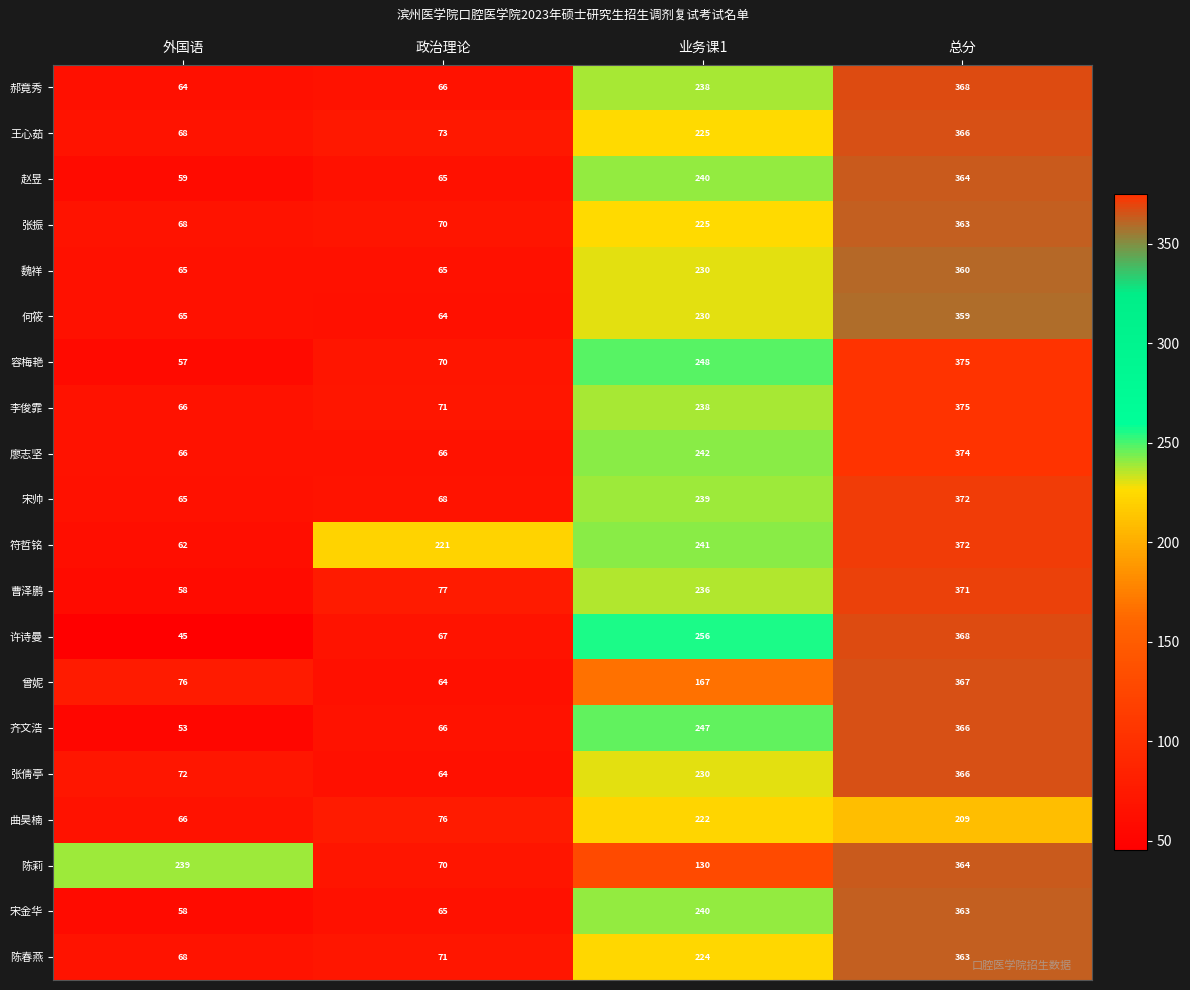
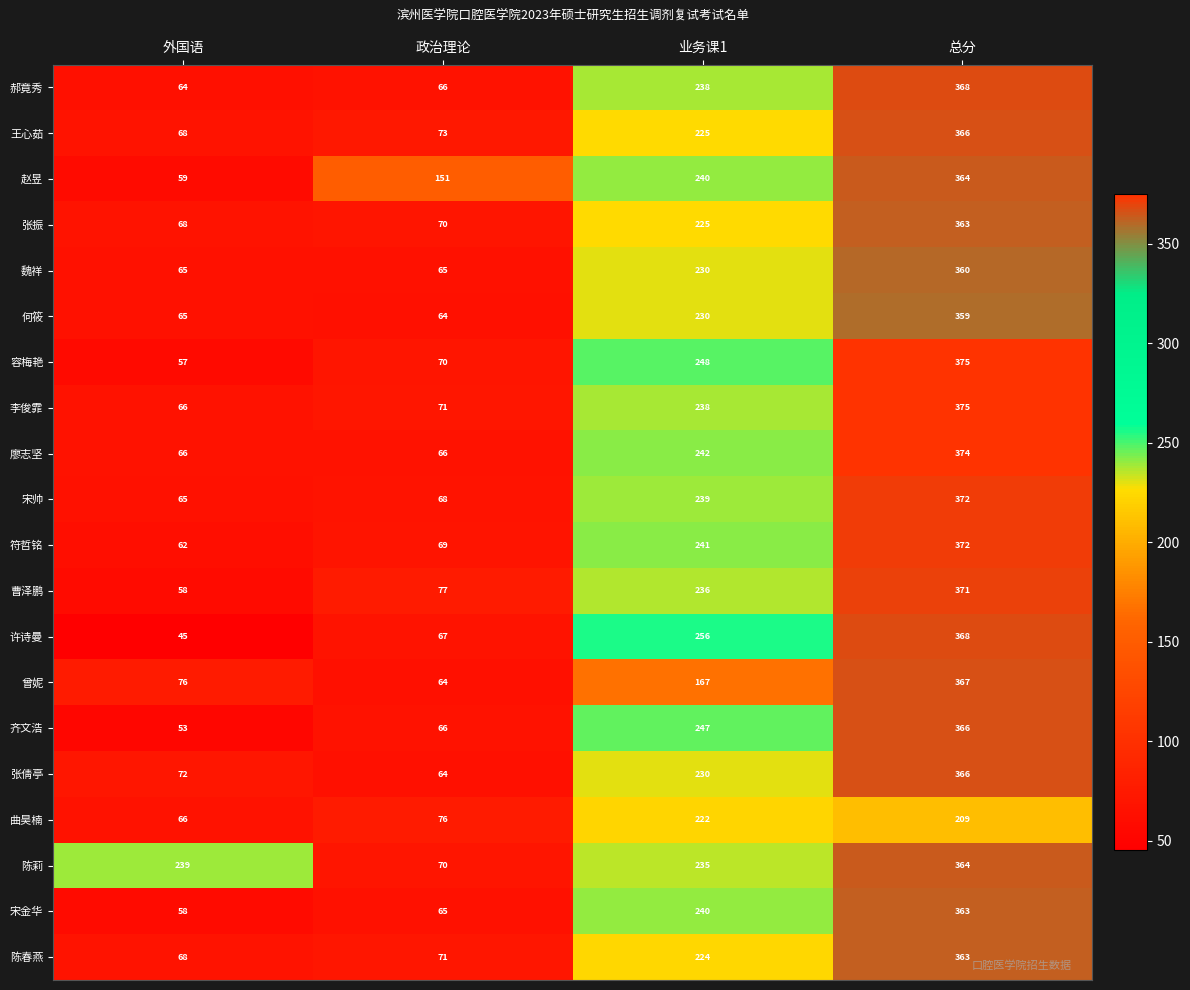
赵昱, 政治理论: 65 -> 151
符哲铭, 政治理论: 221 -> 69
陈莉, 业务课1: 130 -> 235
